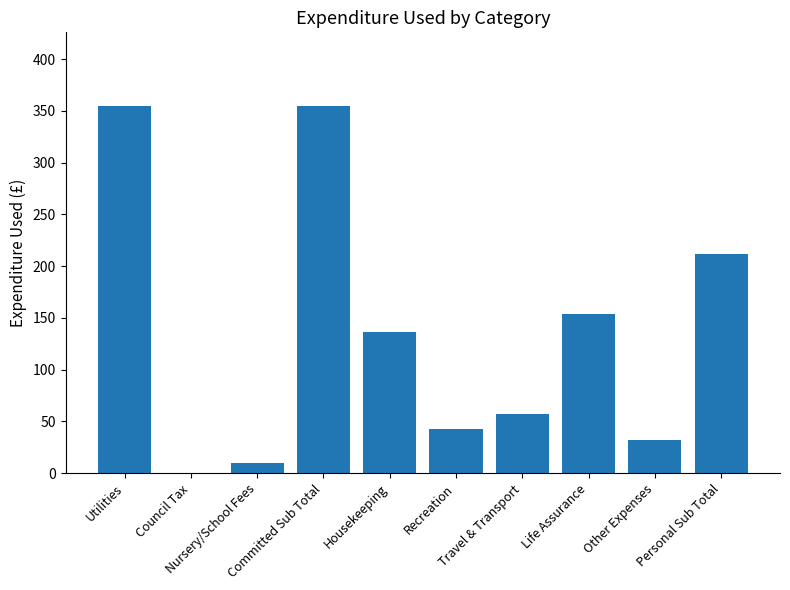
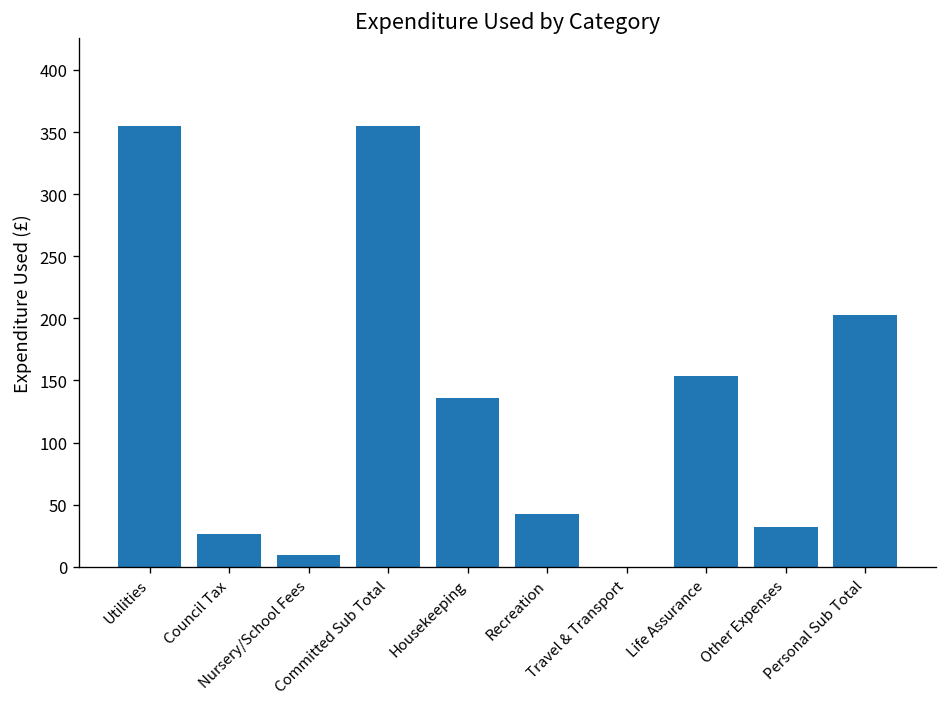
Council Tax: 0 -> 26
Travel & Transport: 57 -> 0
Personal Sub Total: 212 -> 202
